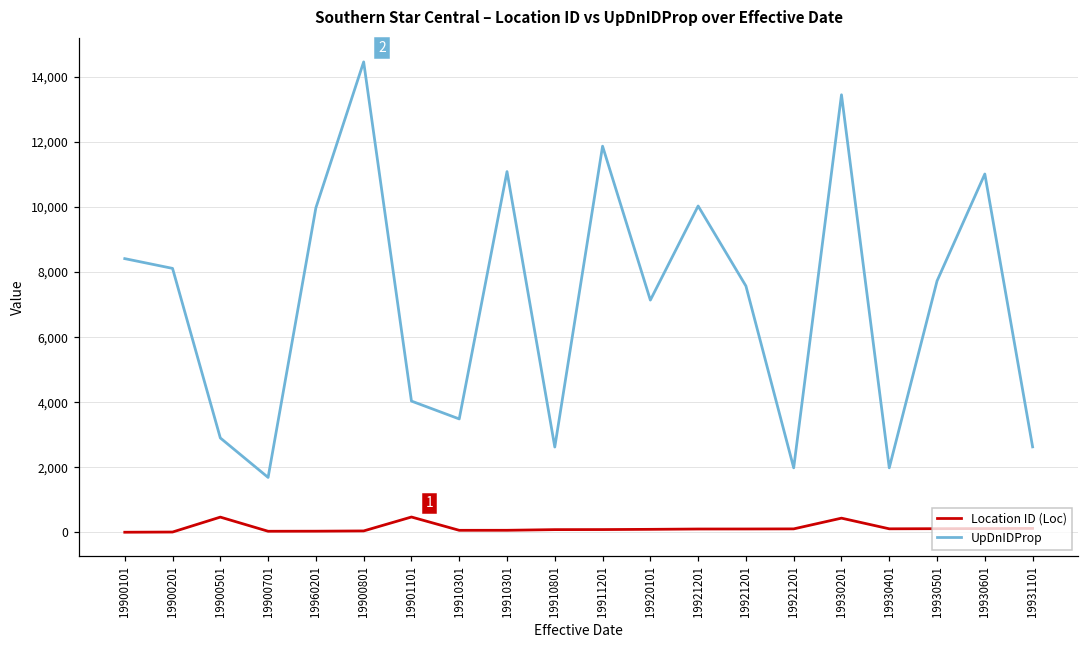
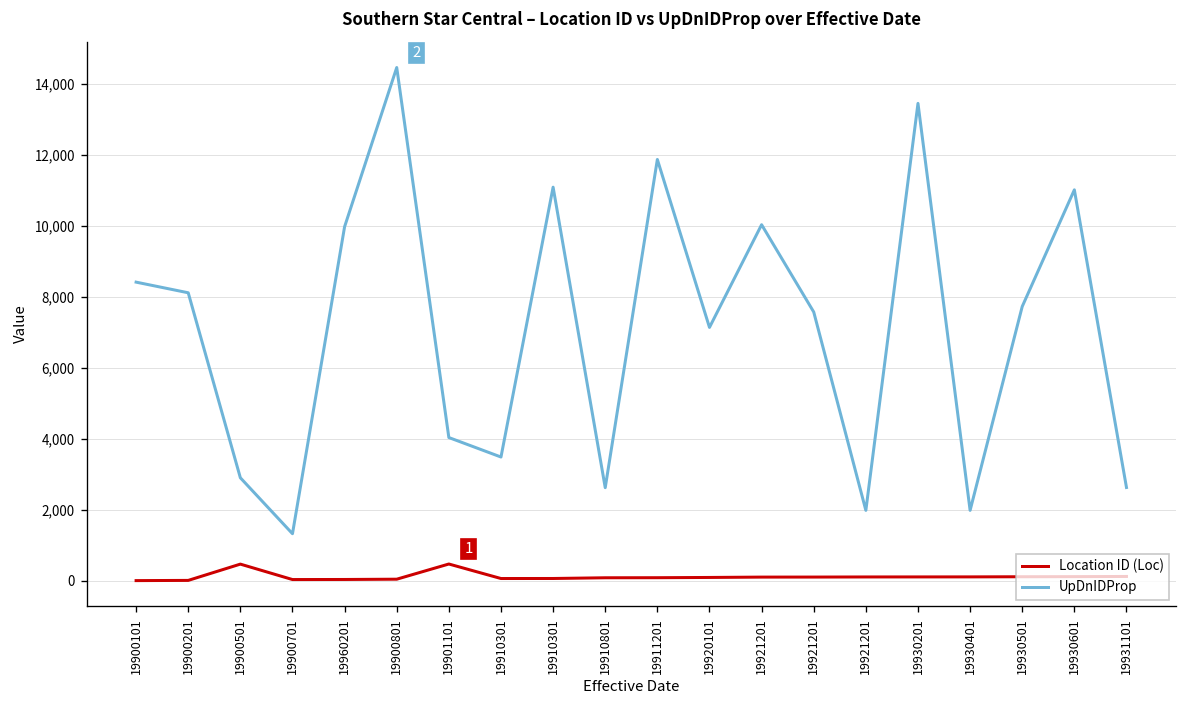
UpDnIDProp, 19900701: 1,700 -> 1,300
Location ID (Loc), 19930201: 400 -> 100
